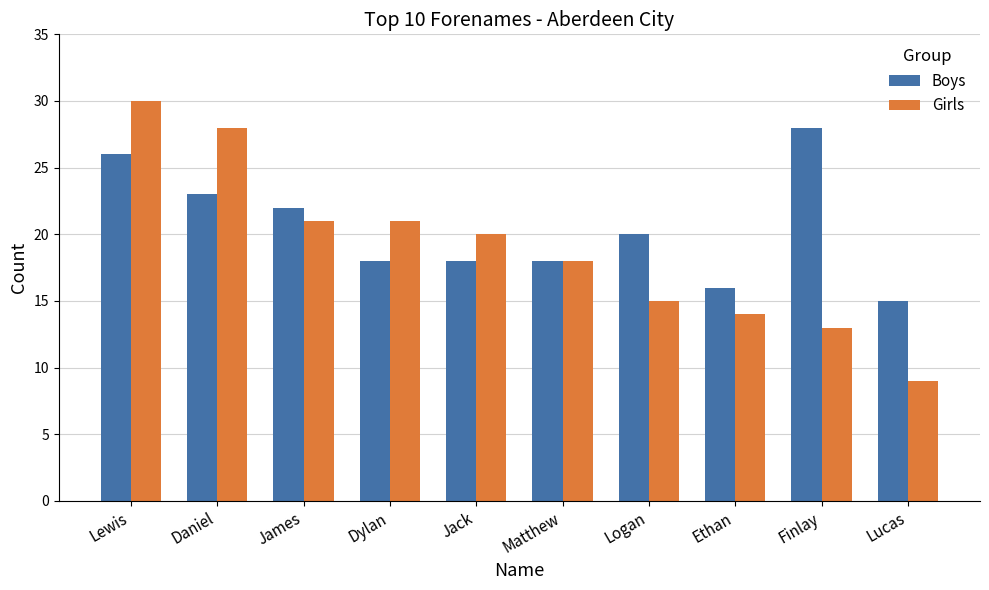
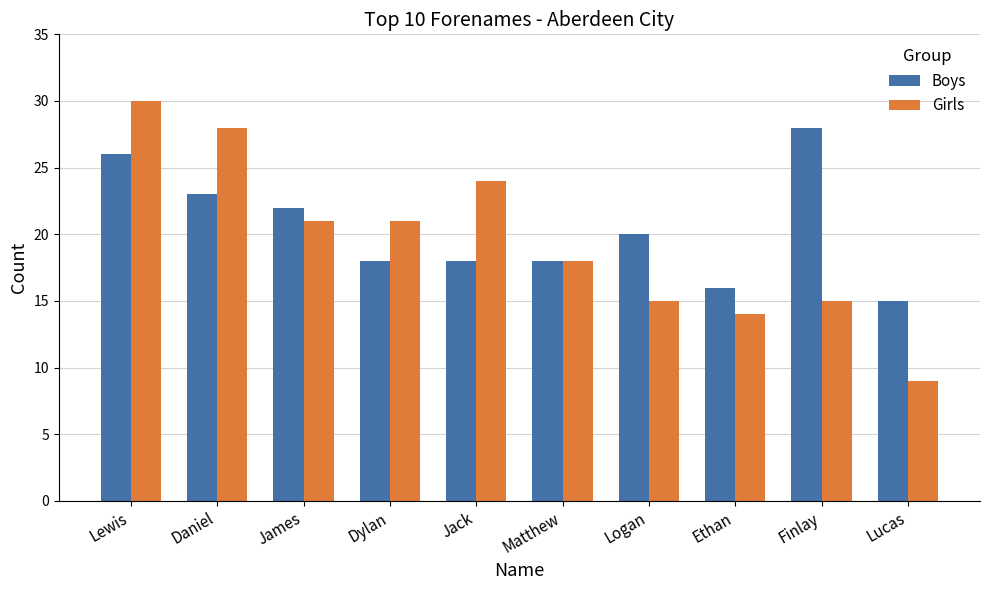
Girls, Jack: 20 -> 24
Girls, Finlay: 13 -> 15
